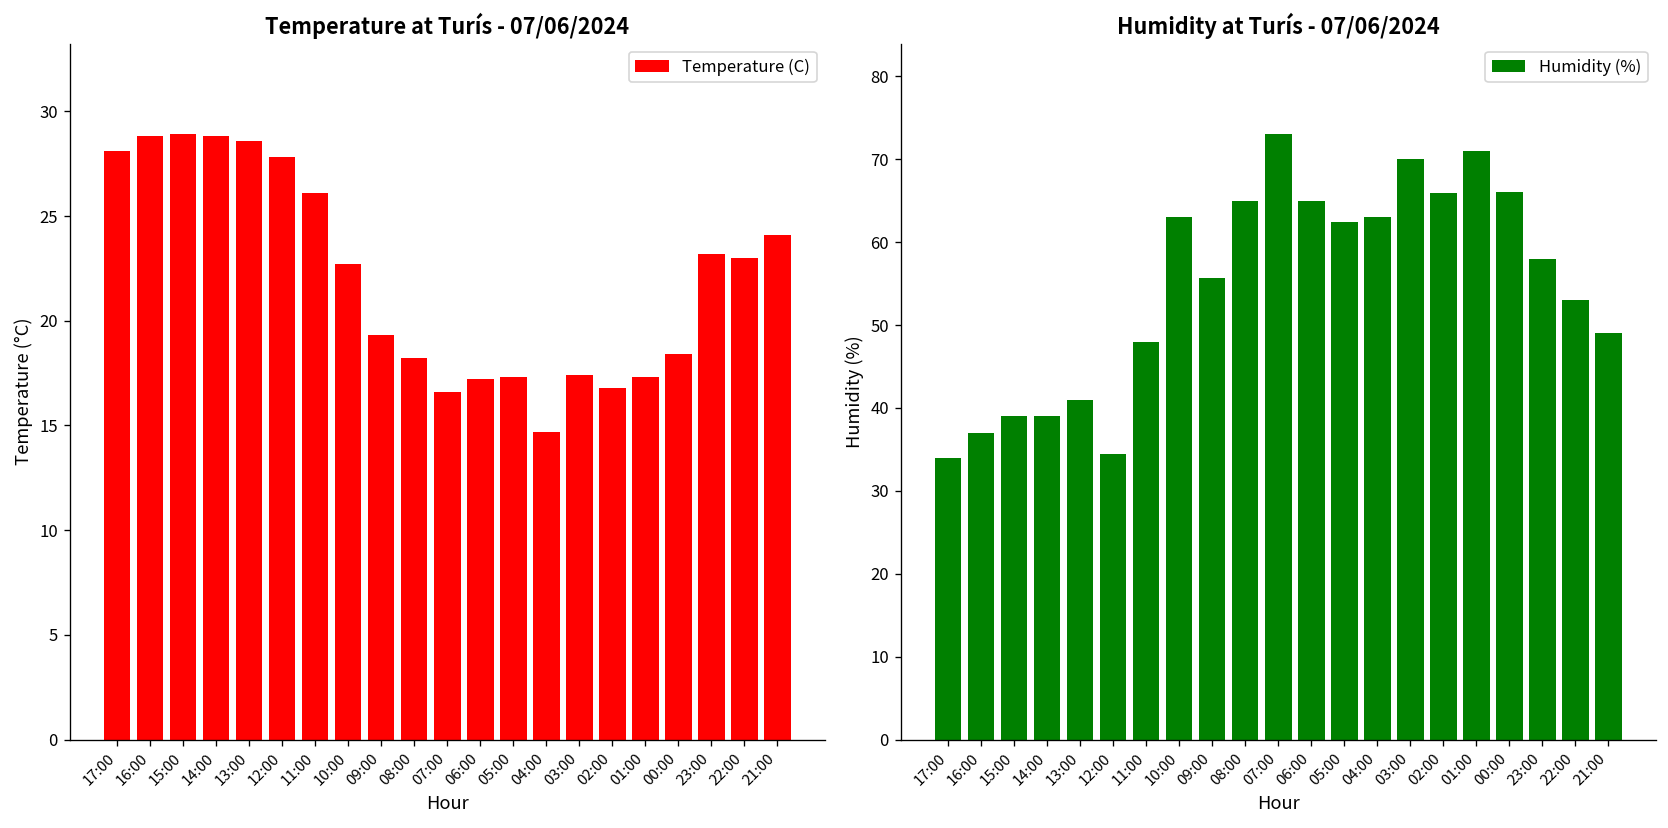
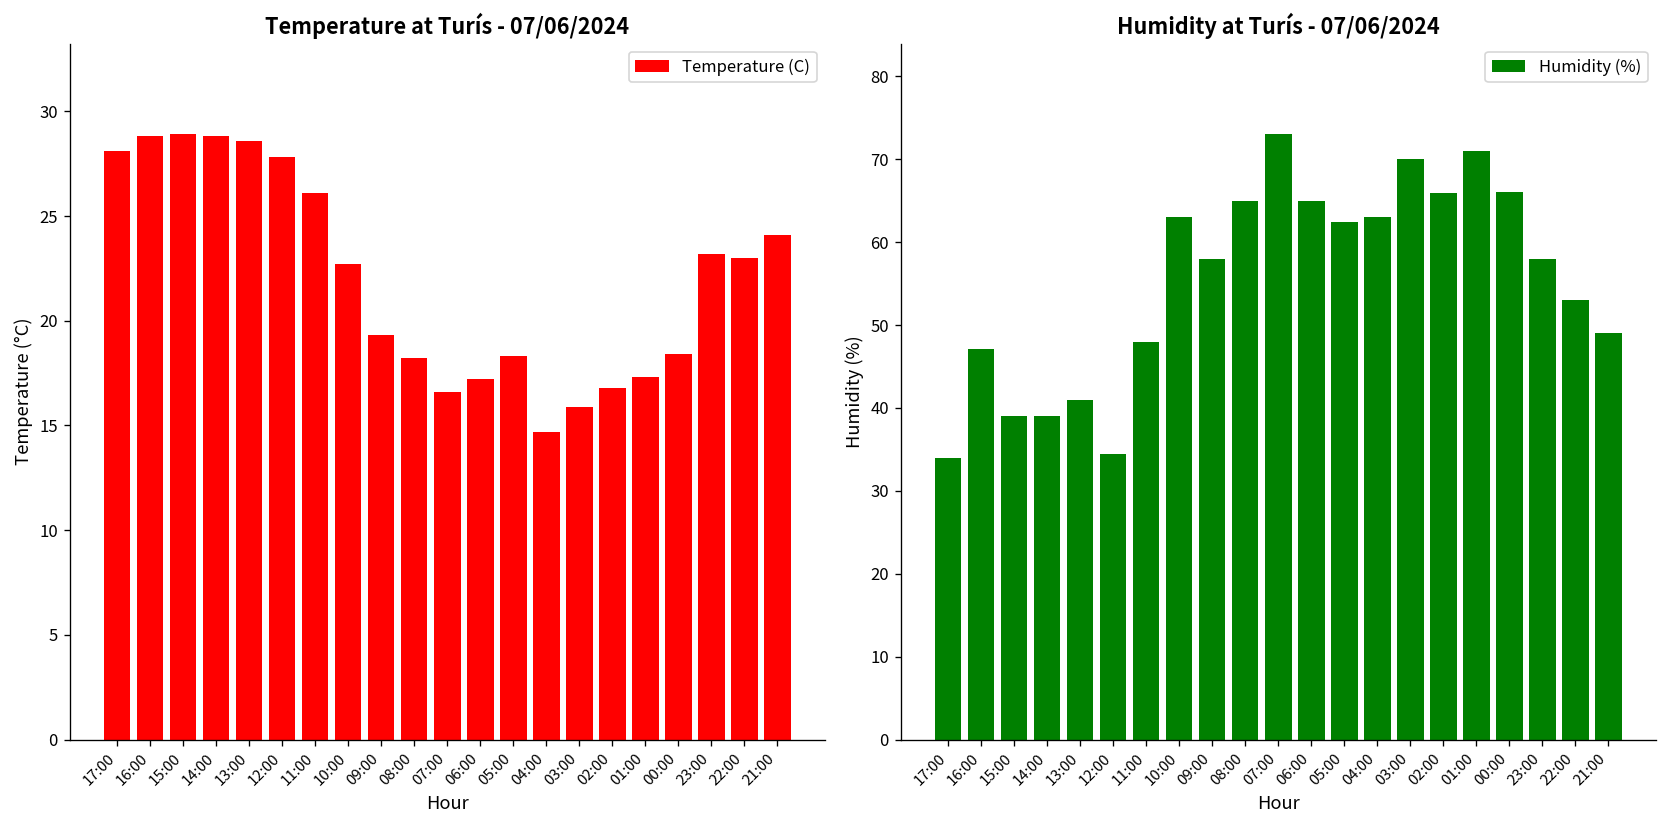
Temperature at Turís - 07/06/2024, 05:00: 17.3 -> 18.3
Temperature at Turís - 07/06/2024, 03:00: 17.4 -> 15.9
Humidity at Turís - 07/06/2024, 16:00: 37 -> 47
Humidity at Turís - 07/06/2024, 09:00: 56 -> 58
